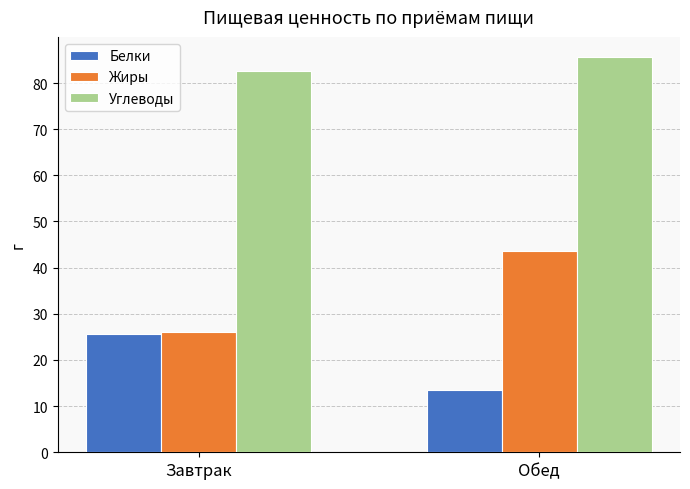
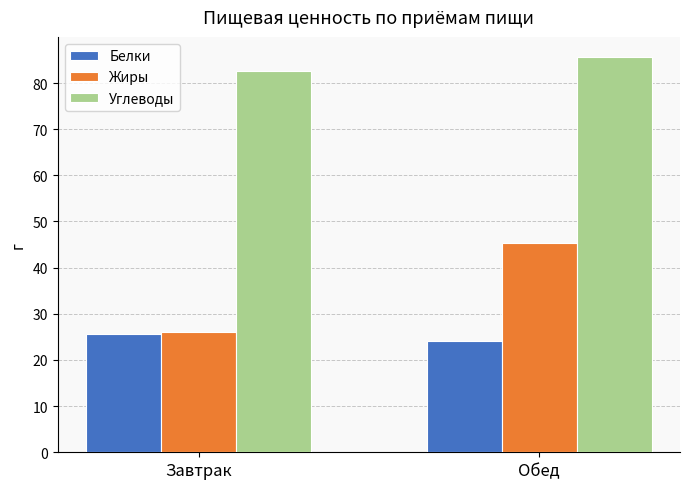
Белки, Обед: 14 -> 24
Жиры, Обед: 44 -> 45
